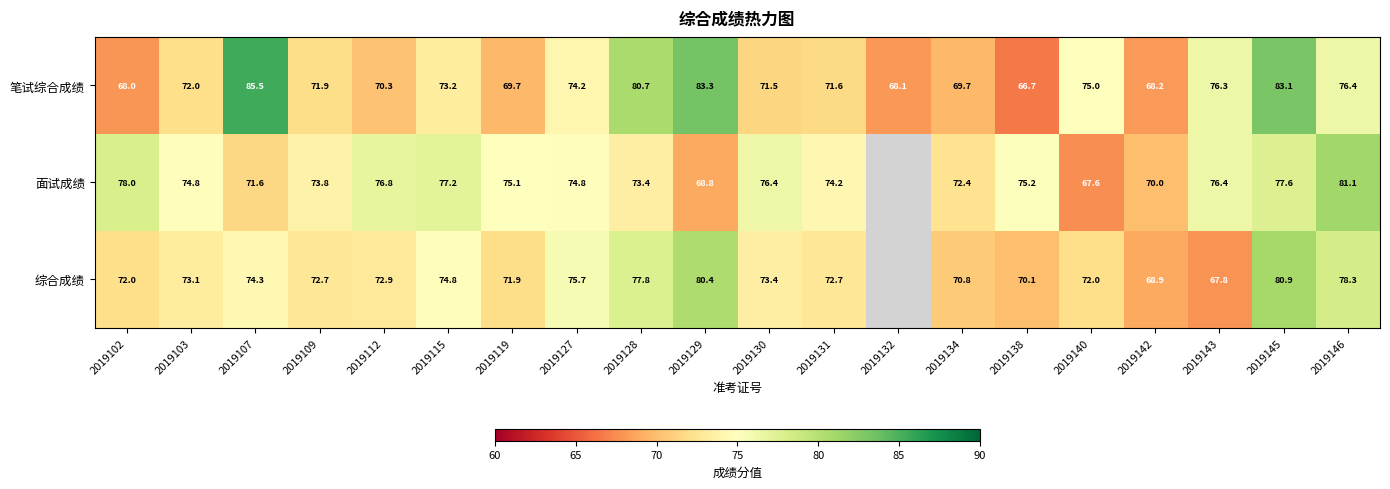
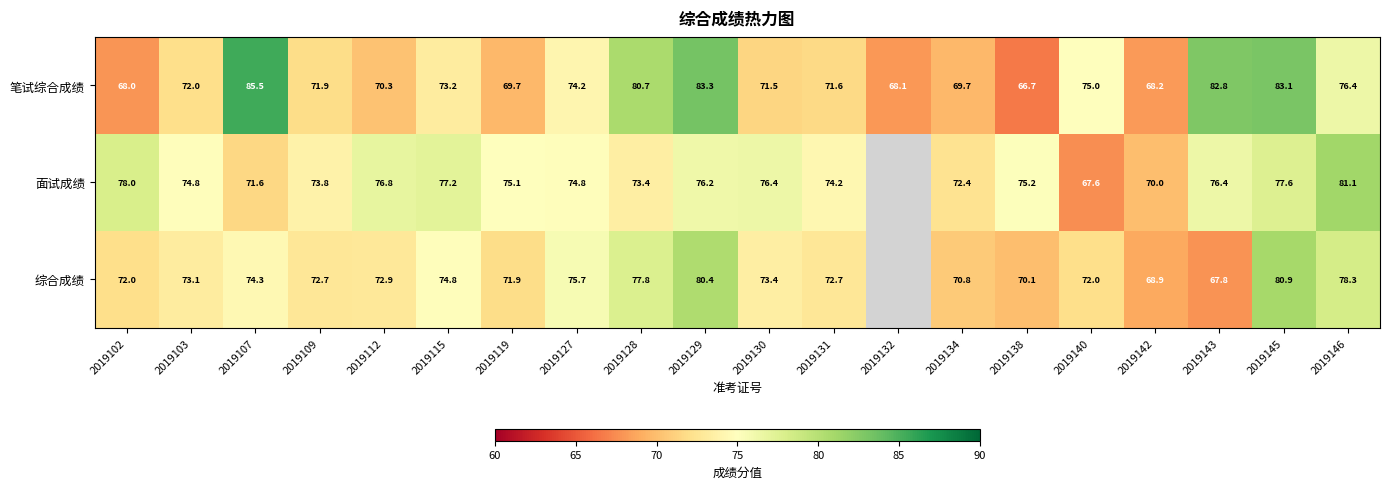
笔试综合成绩, 2019143: 76.3 -> 82.8
面试成绩, 2019129: 68.8 -> 76.2
